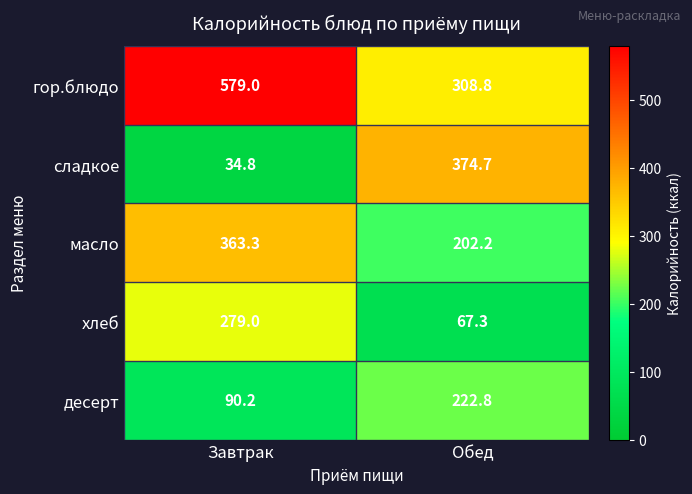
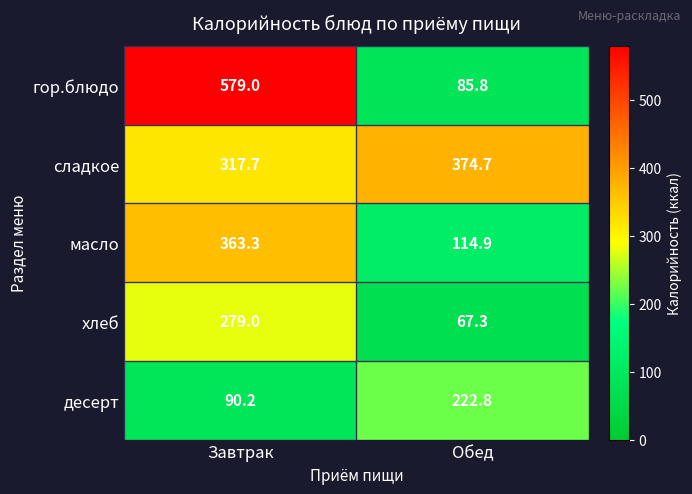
гор.блюдо, Обед: 308.8 -> 85.8
сладкое, Завтрак: 34.8 -> 317.7
масло, Обед: 202.2 -> 114.9
